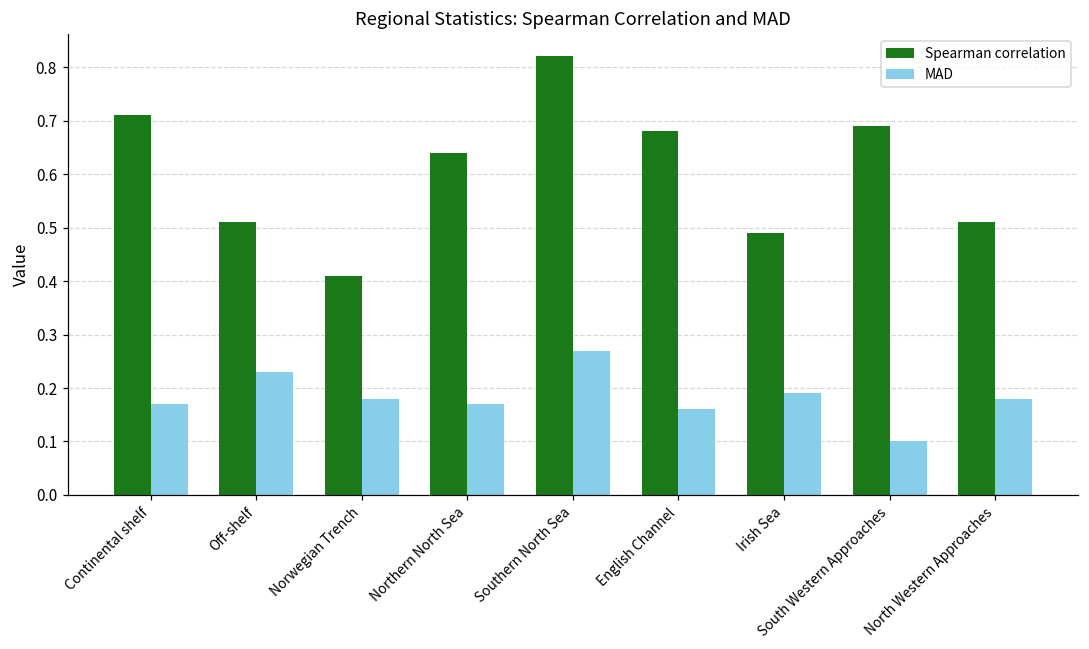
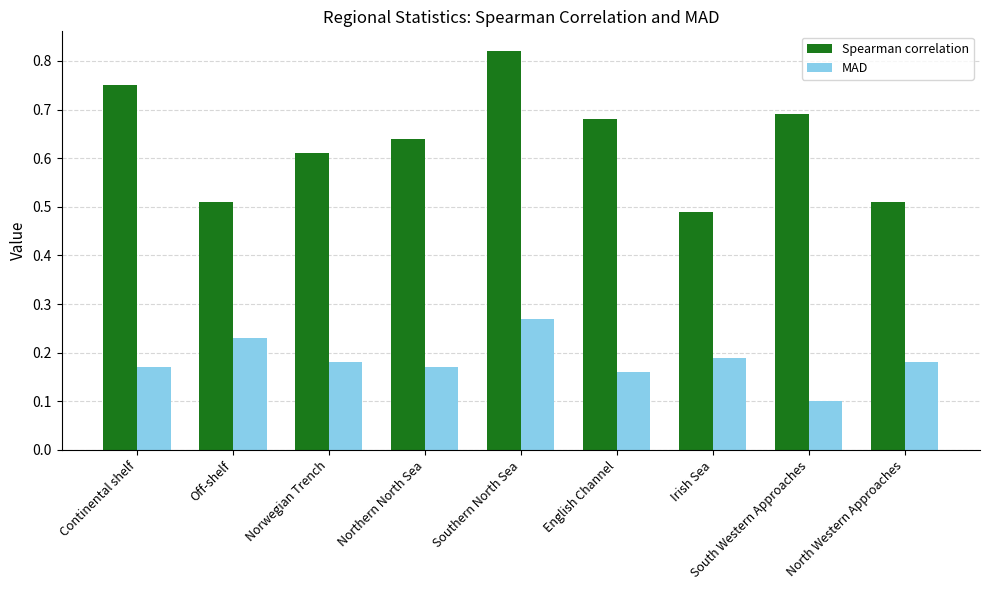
Spearman correlation, Continental shelf: 0.71 -> 0.75
Spearman correlation, Norwegian Trench: 0.41 -> 0.61
